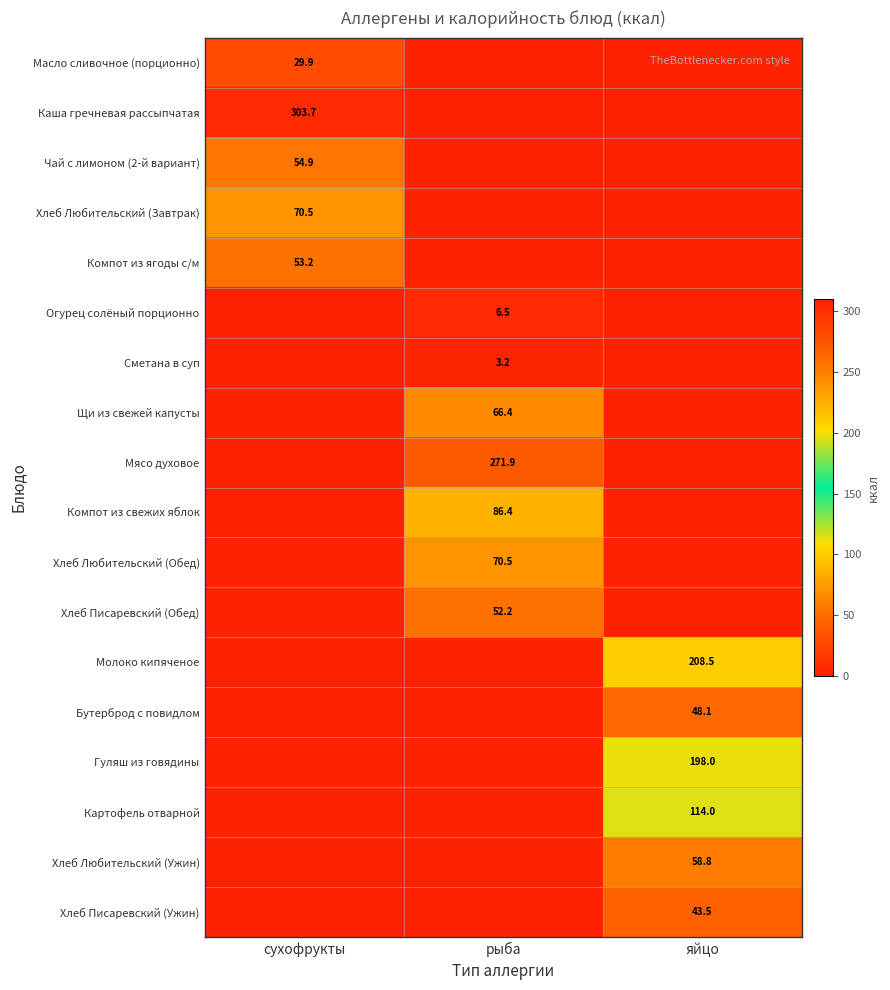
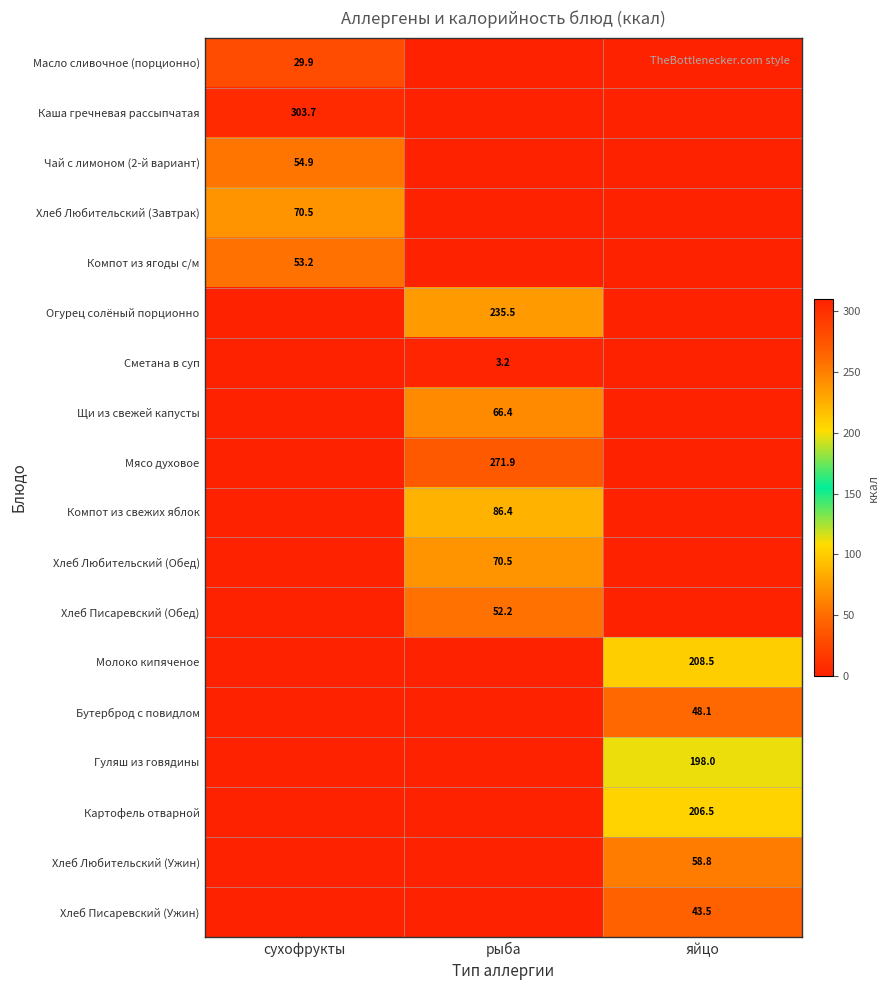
Огурец солёный порционно, рыба: 6.5 -> 235.5
Картофель отварной, яйцо: 114.0 -> 206.5
